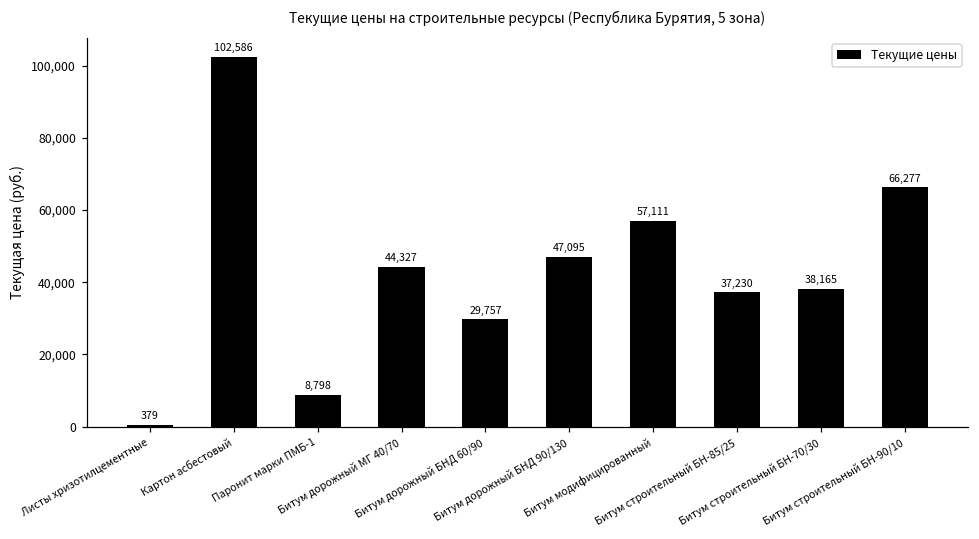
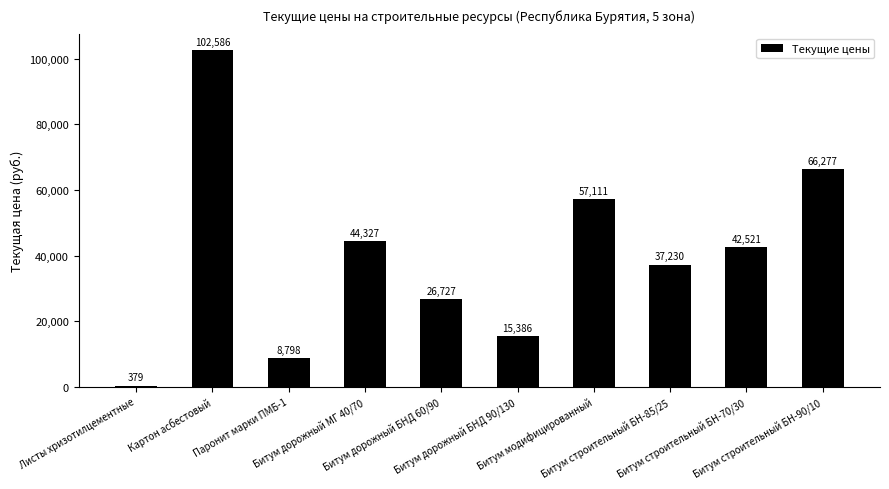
Битум дорожный БНД 60/90: 29,757 -> 26,727
Битум дорожный БНД 90/130: 47,095 -> 15,386
Битум строительный БН-70/30: 38,165 -> 42,521
